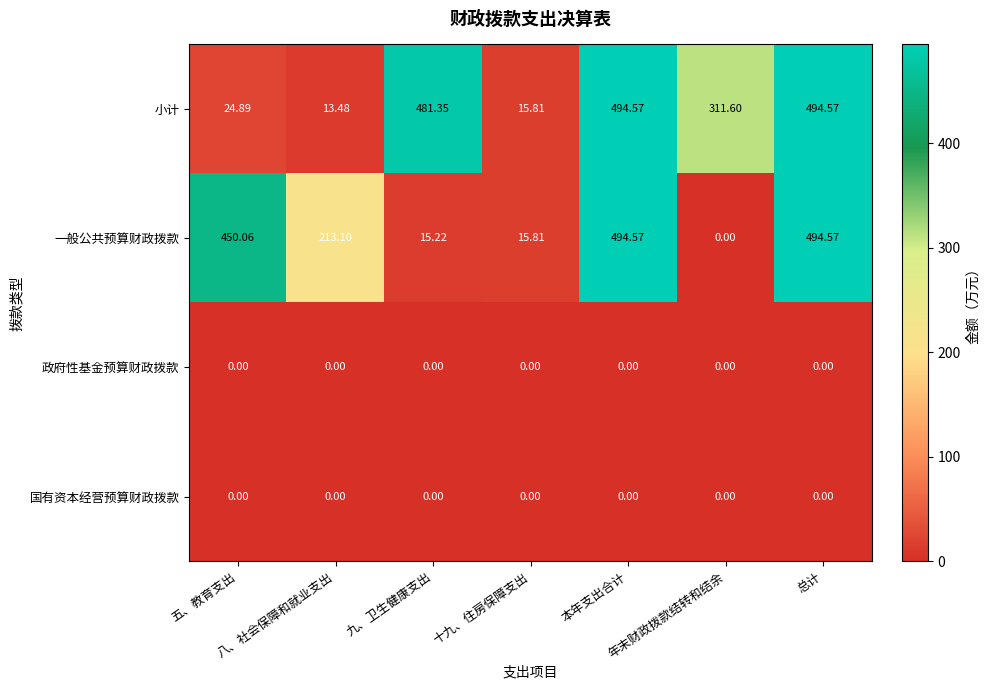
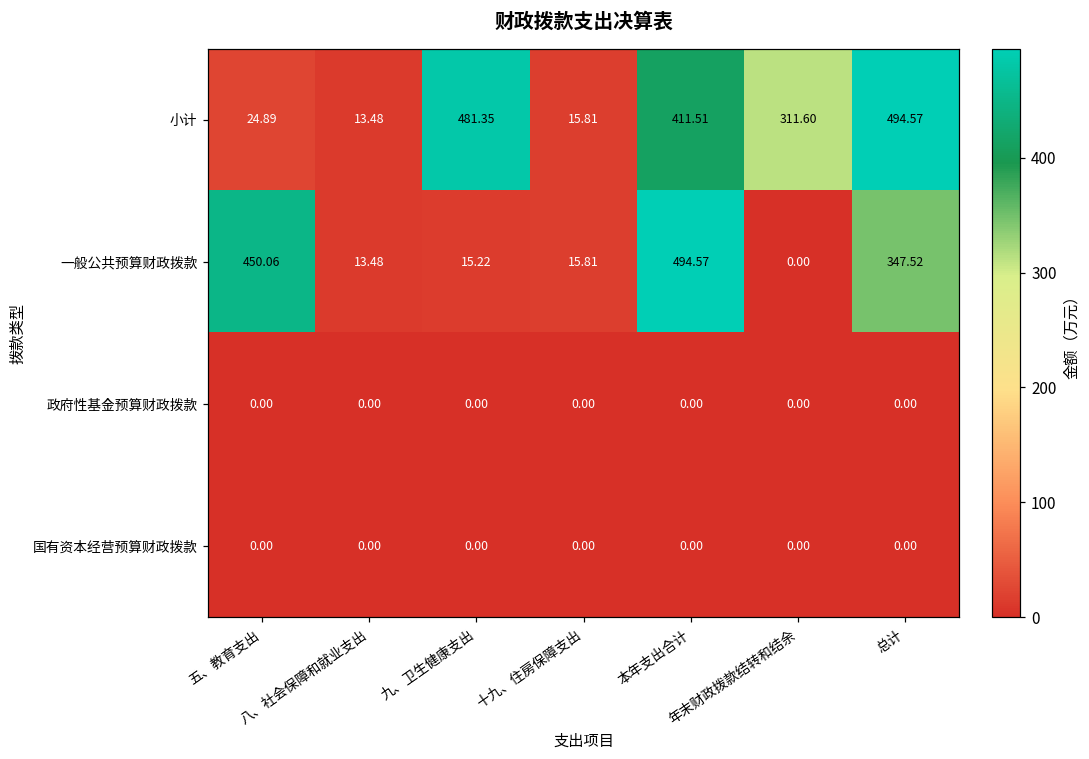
小计, 本年支出合计: 494.57 -> 411.51
一般公共预算财政拨款, 八、社会保障和就业支出: 213.10 -> 13.48
一般公共预算财政拨款, 总计: 494.57 -> 347.52
